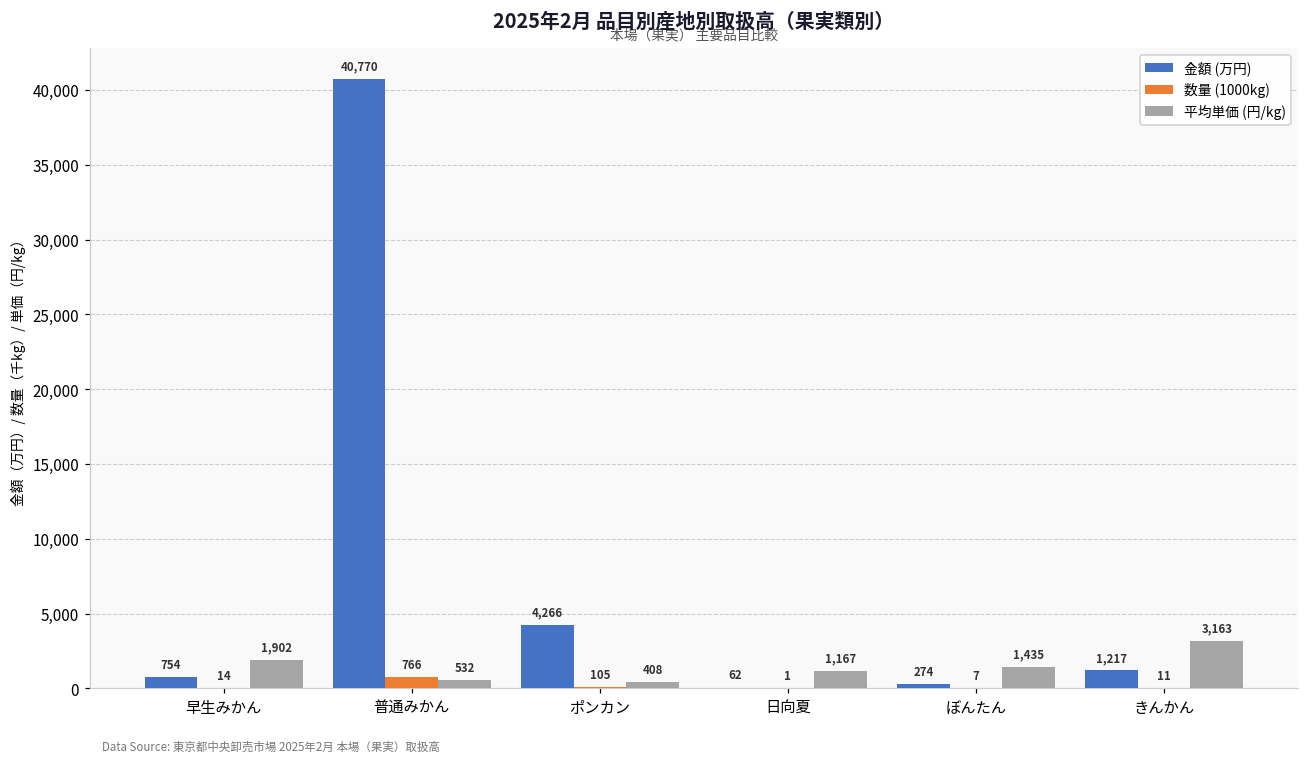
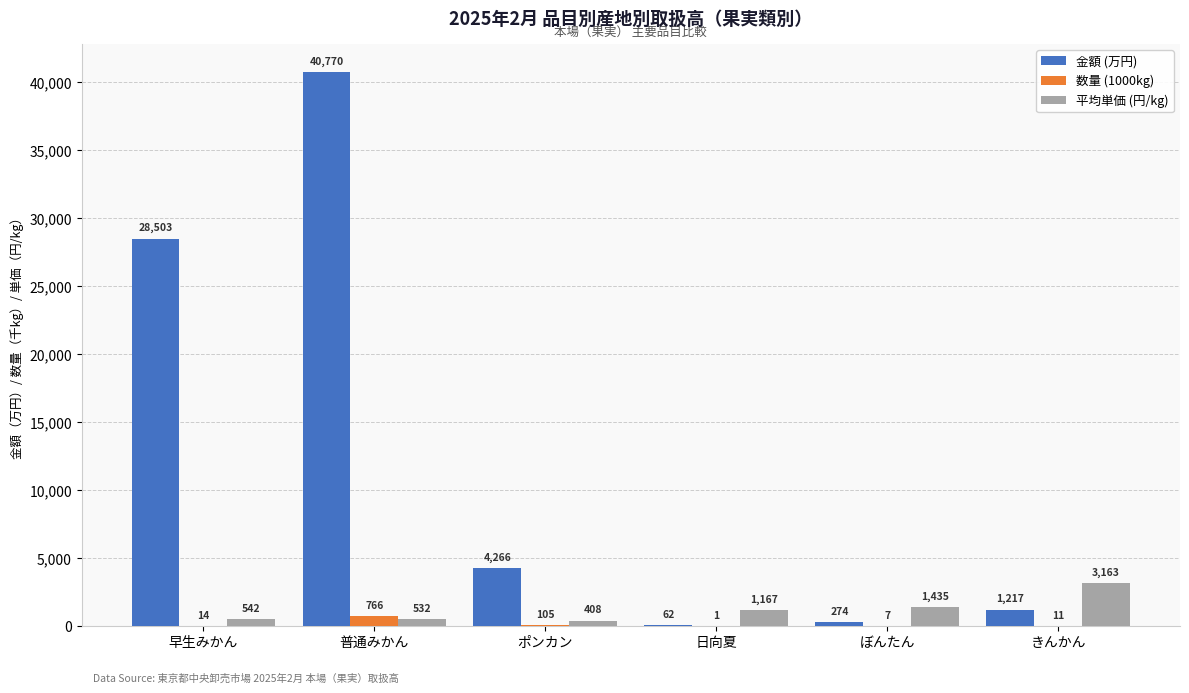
金額 (万円), 早生みかん: 754 -> 28,503
平均単価 (円/kg), 早生みかん: 1,902 -> 542
